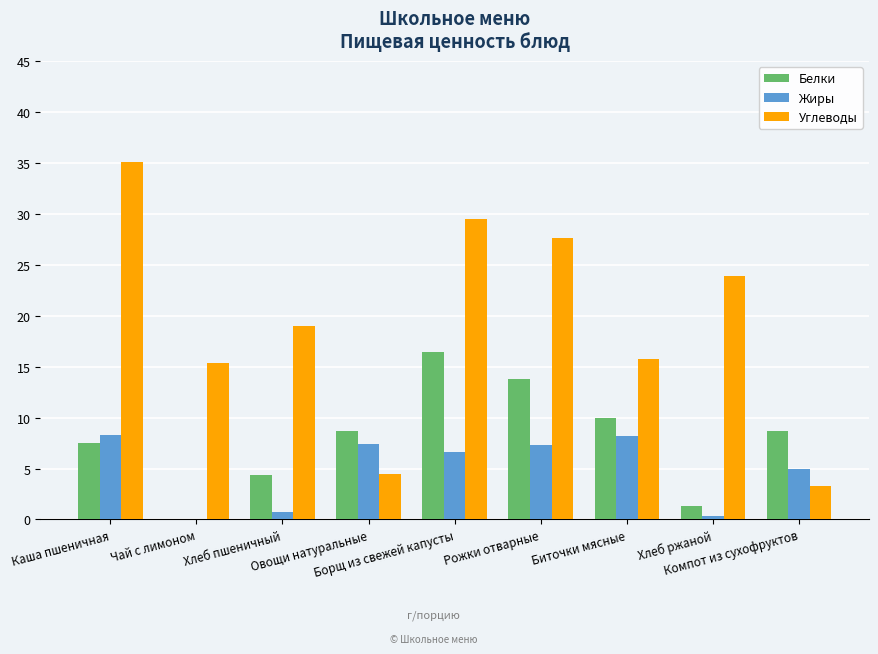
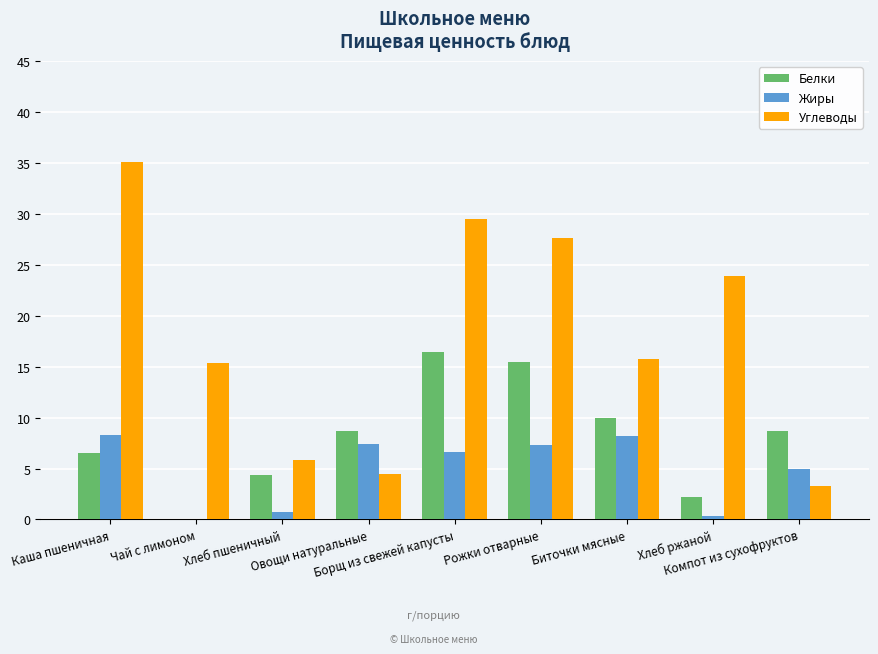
Белки, Каша пшеничная: 7.5 -> 6.6
Углеводы, Хлеб пшеничный: 19.0 -> 5.8
Белки, Рожки отварные: 13.8 -> 15.5
Белки, Хлеб ржаной: 1.3 -> 2.3
